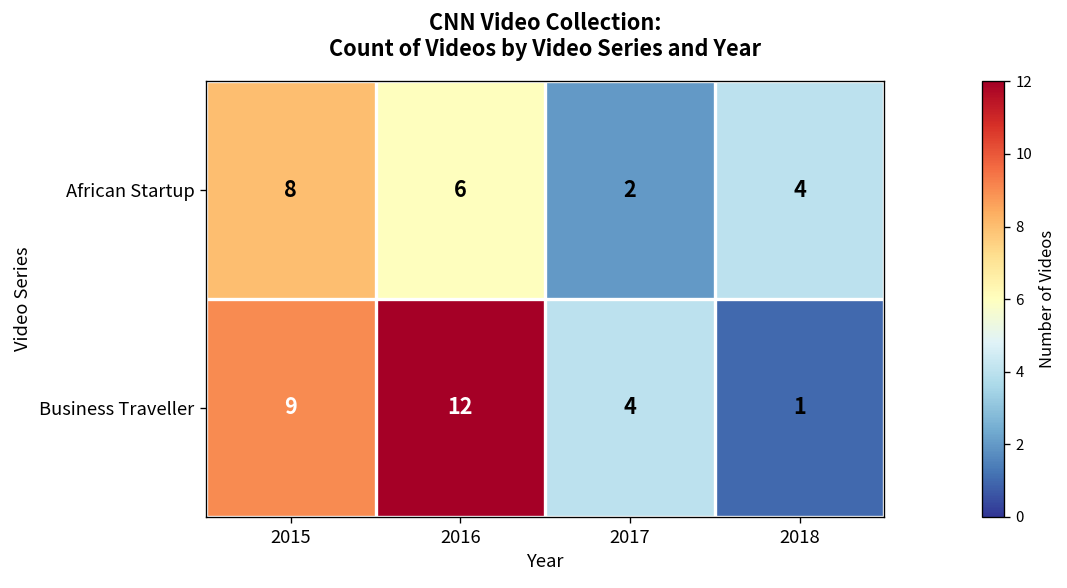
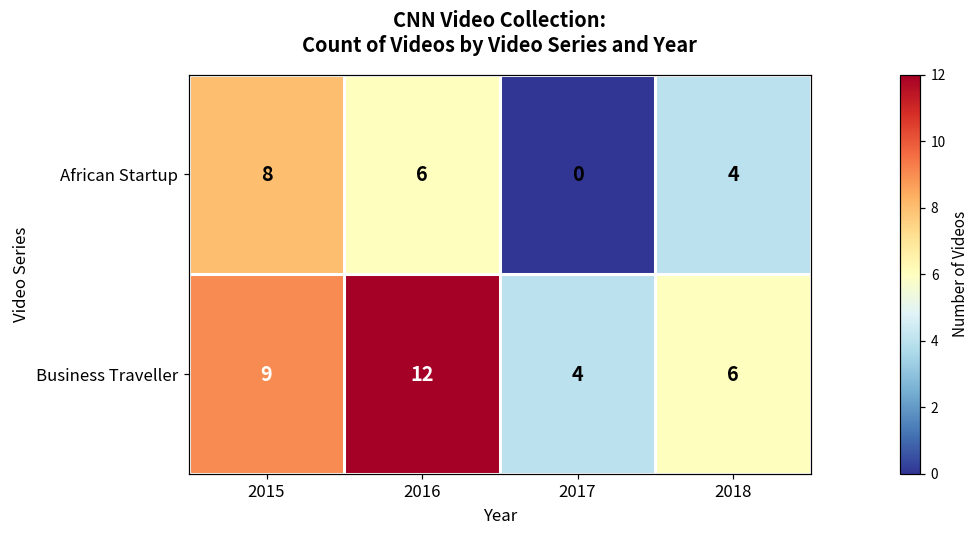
African Startup, 2017: 2 -> 0
Business Traveller, 2018: 1 -> 6
